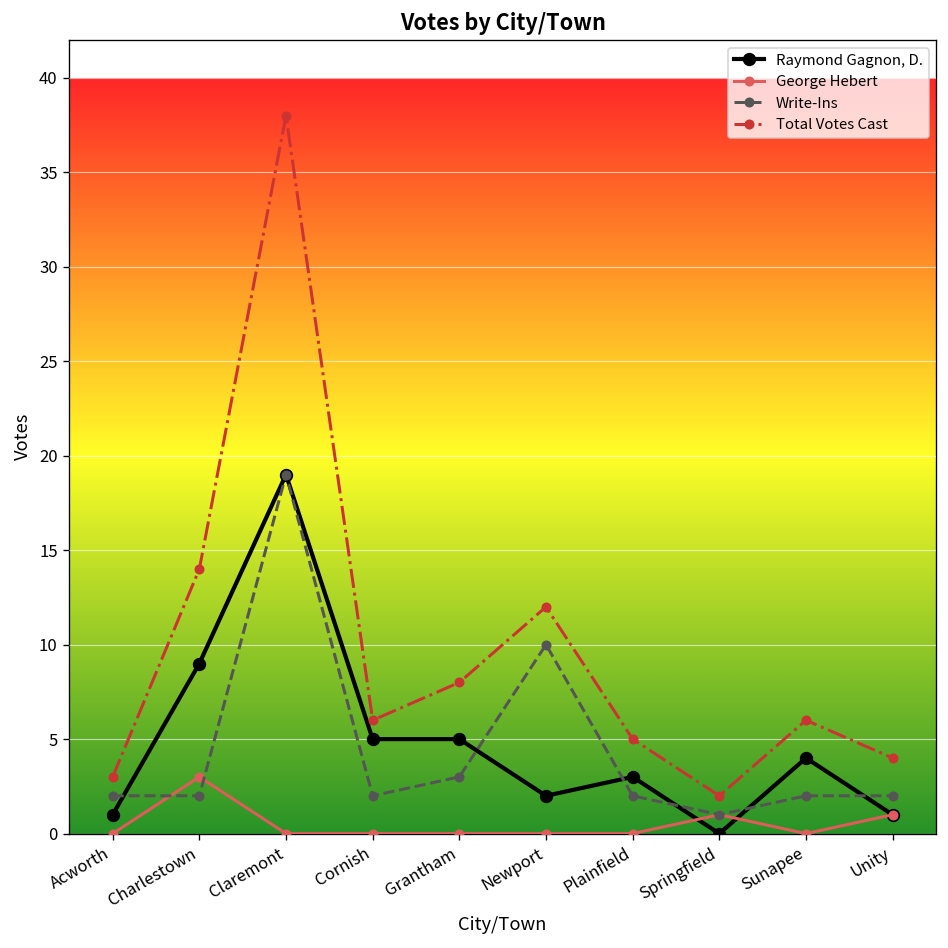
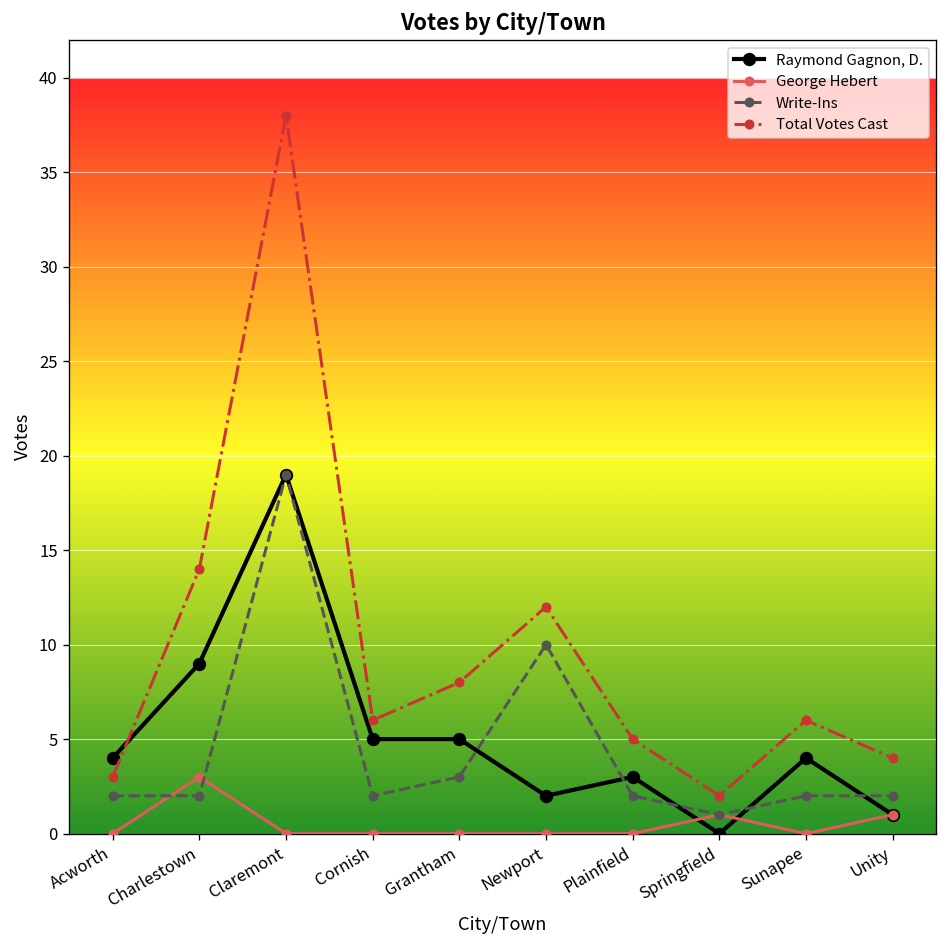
Raymond Gagnon, D., Acworth: 1 -> 4
